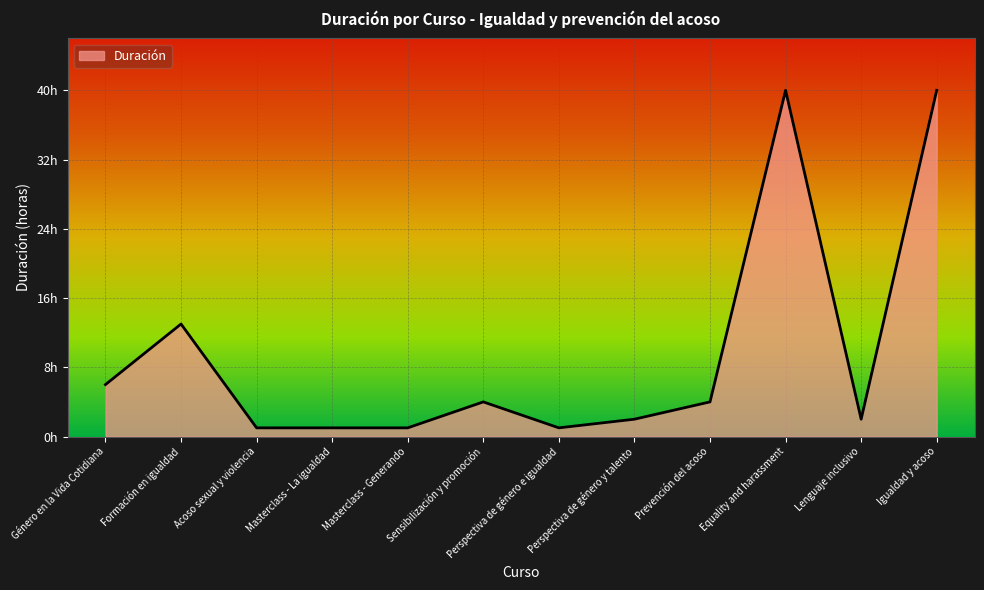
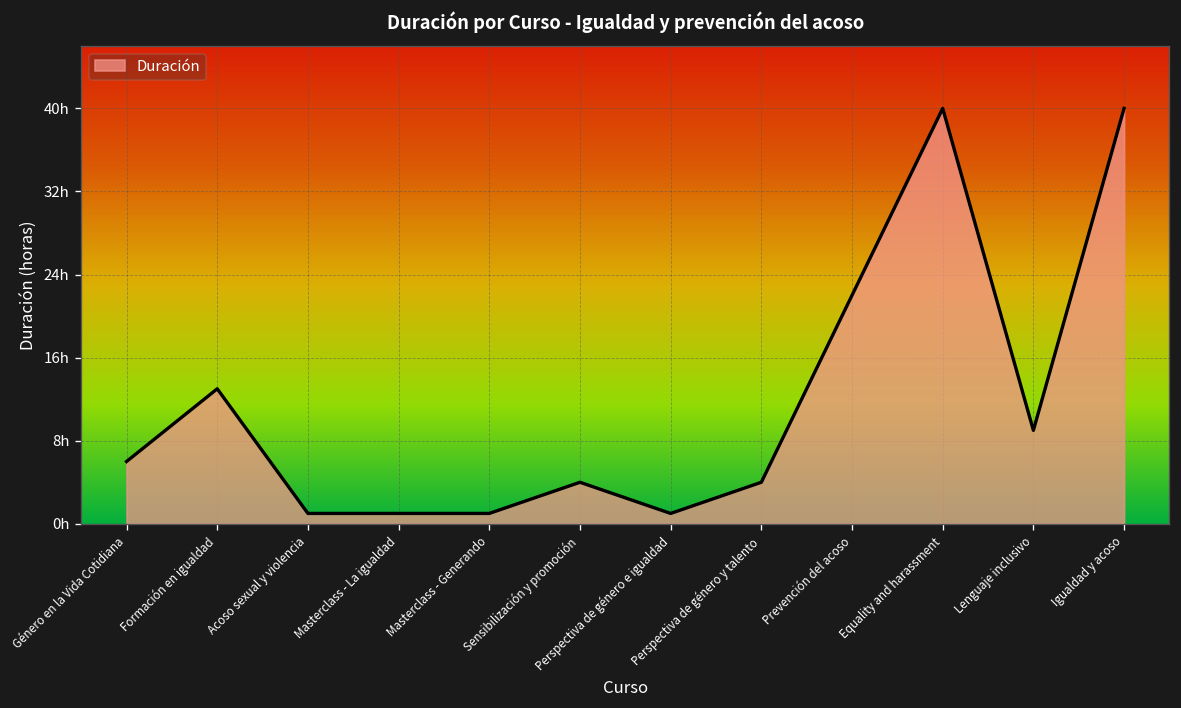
Perspectiva de género y talento: 2h -> 4h
Prevención del acoso: 4h -> 22h
Lenguaje inclusivo: 2h -> 9h
